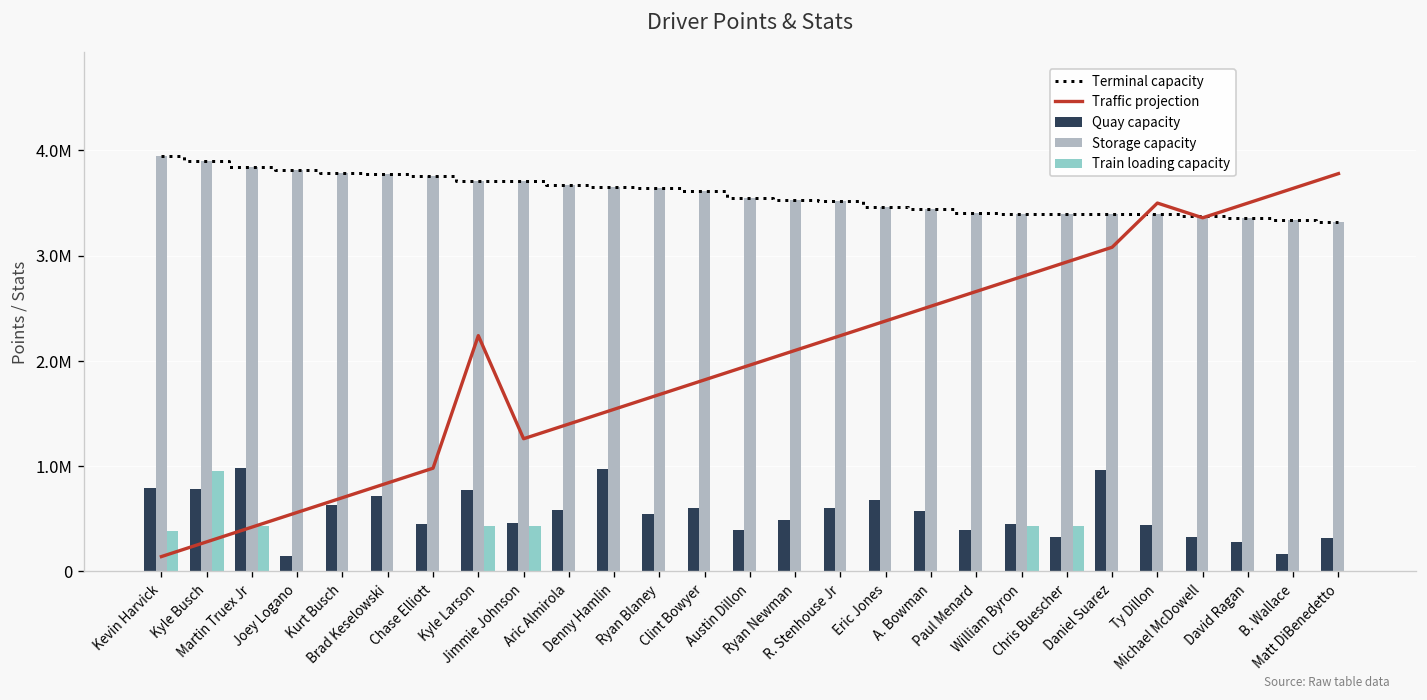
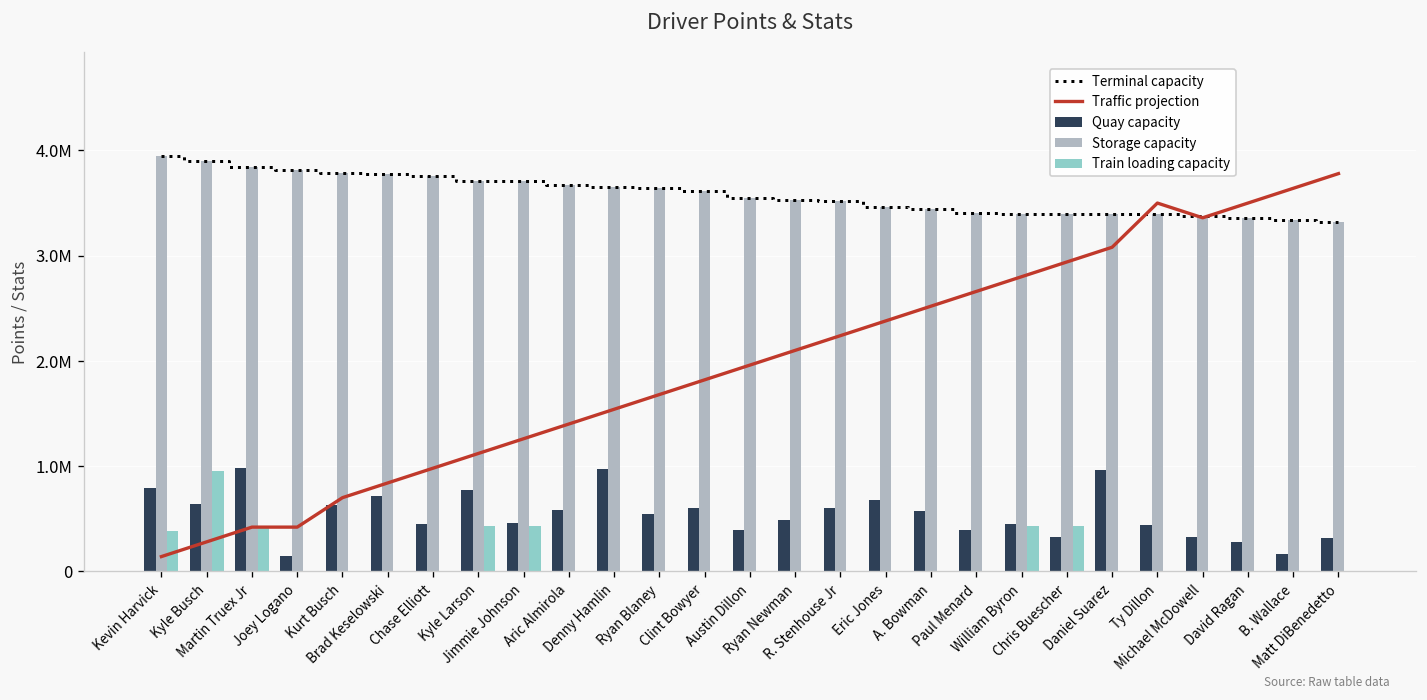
Quay capacity, Kyle Busch: 800000 -> 600000
Traffic projection, Joey Logano: 600000 -> 400000
Traffic projection, Kyle Larson: 2200000 -> 1100000
